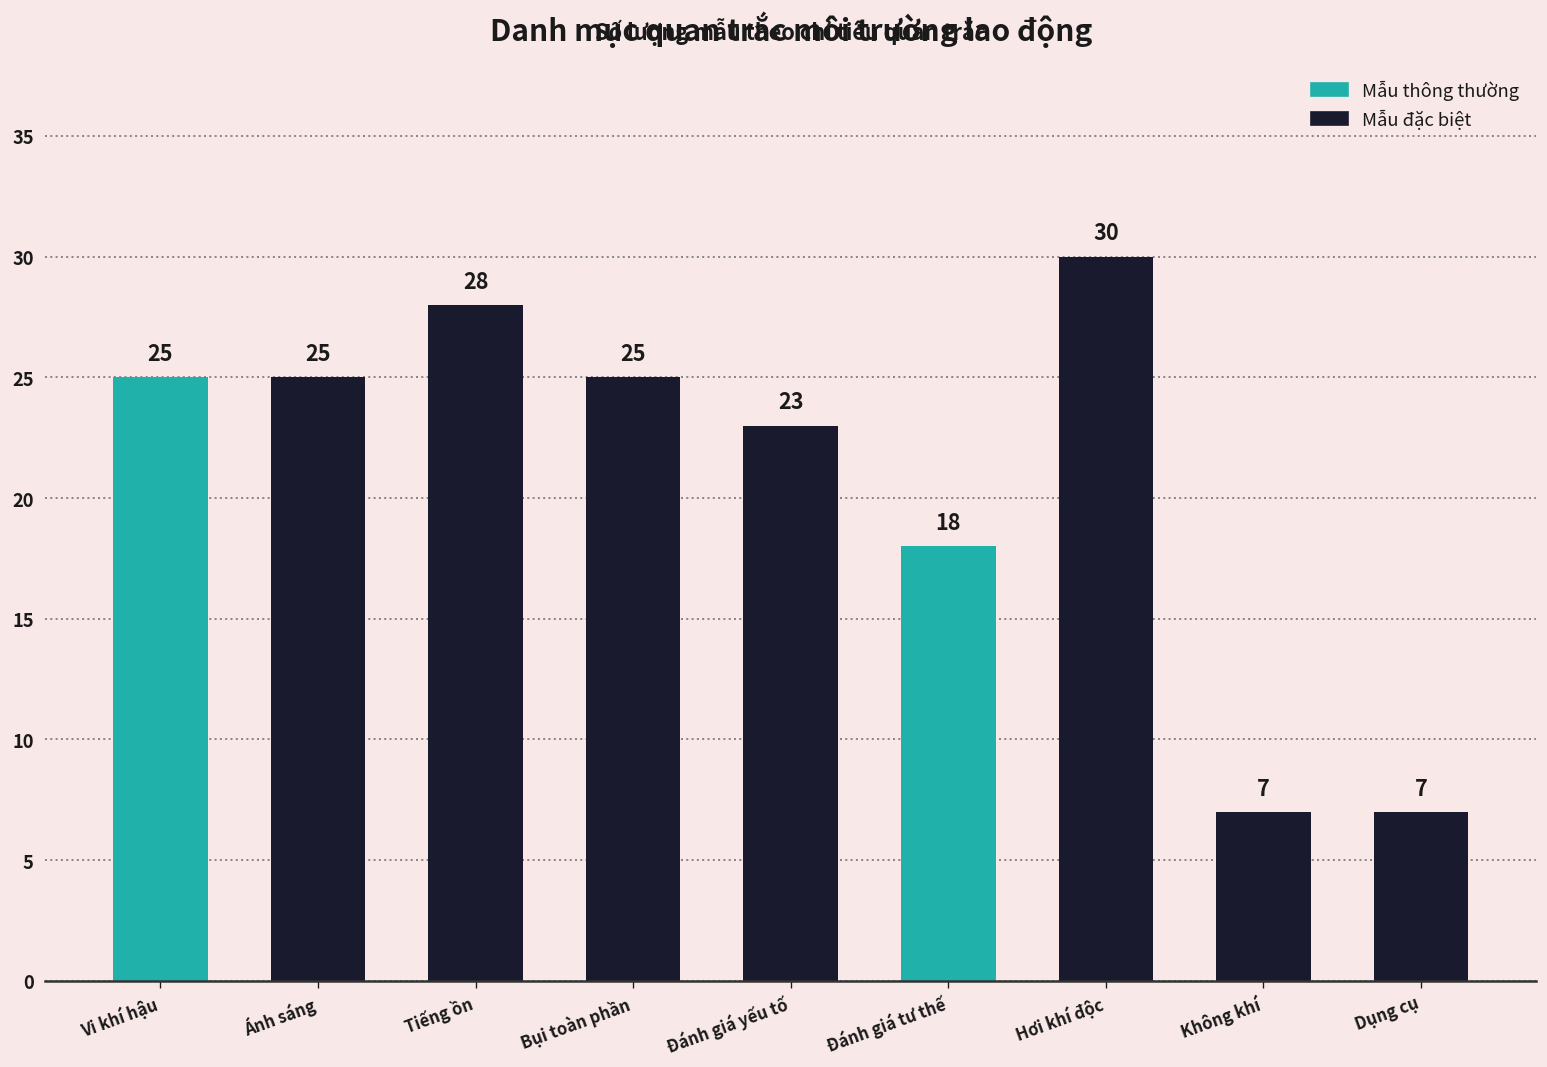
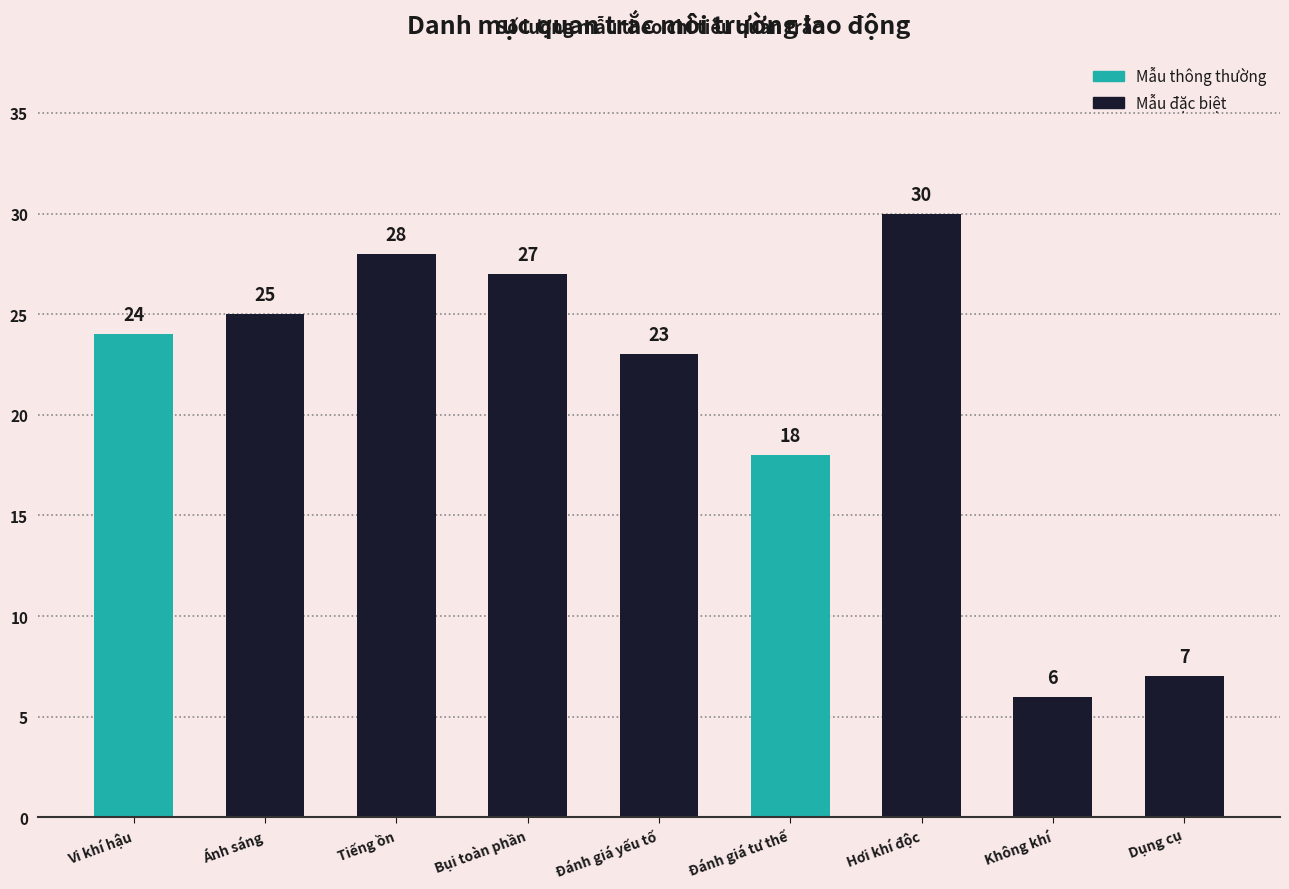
Vi khí hậu: 25 -> 24
Bụi toàn phần: 25 -> 27
Không khí: 7 -> 6
